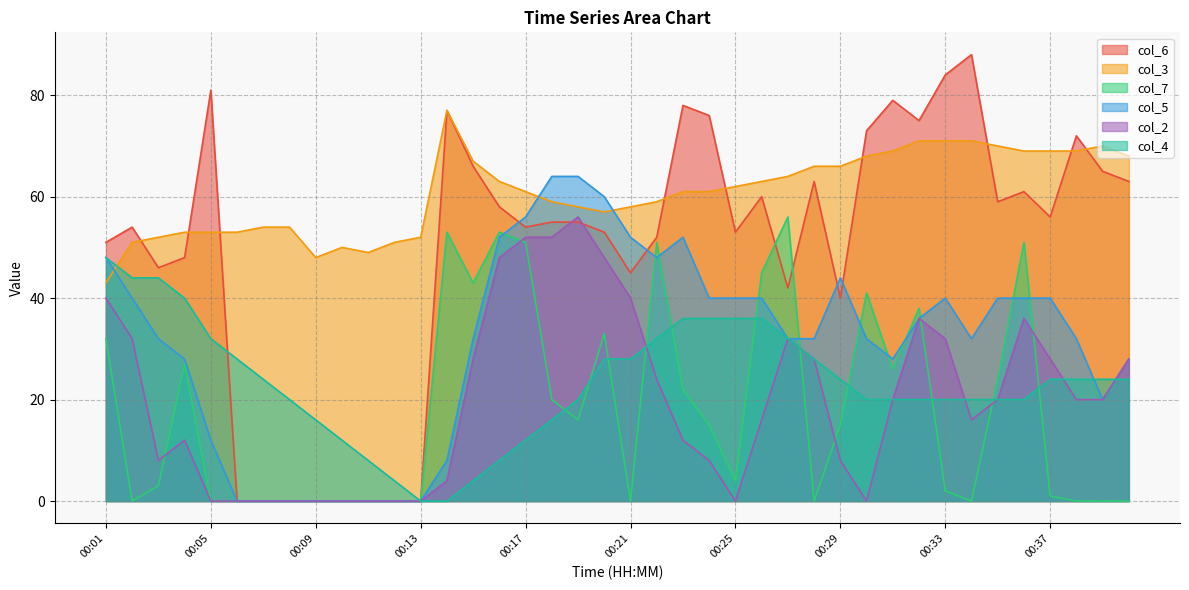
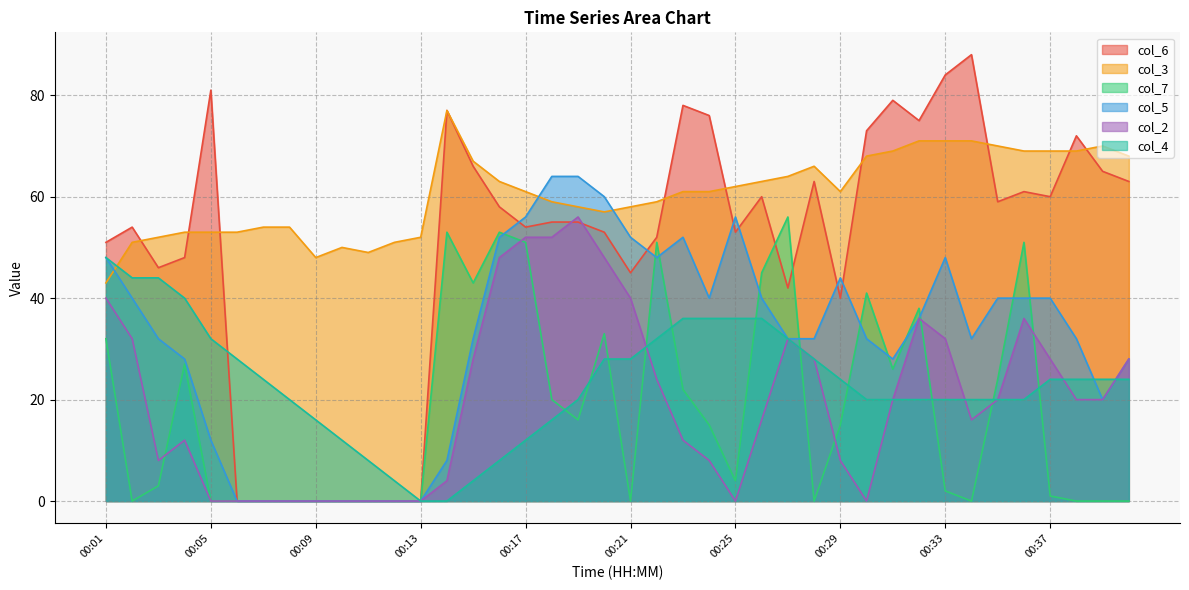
col_5, 00:25: 40 -> 56
col_3, 00:29: 66 -> 61
col_5, 00:33: 40 -> 48
col_6, 00:37: 56 -> 60
